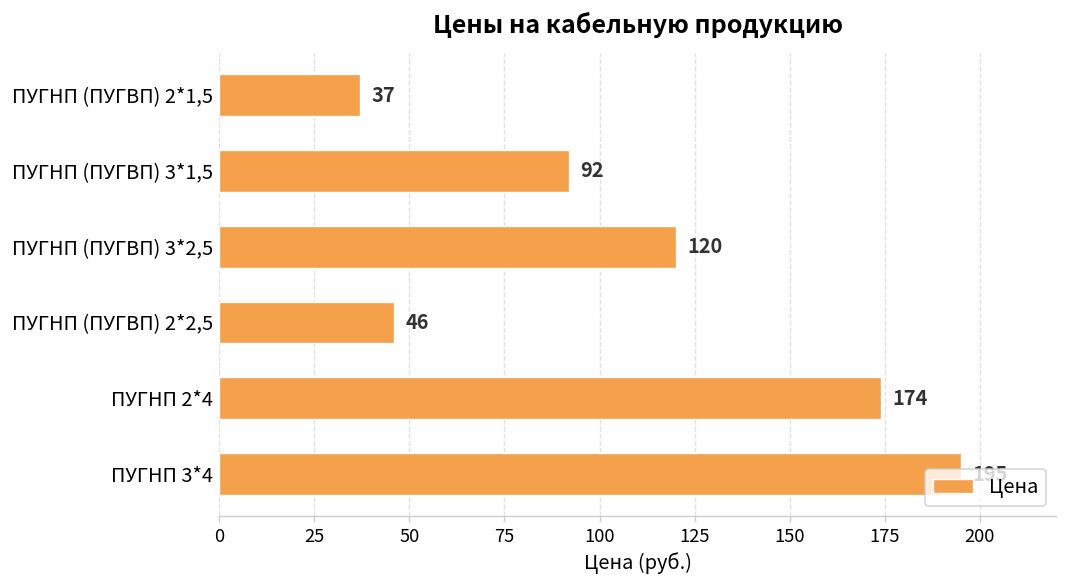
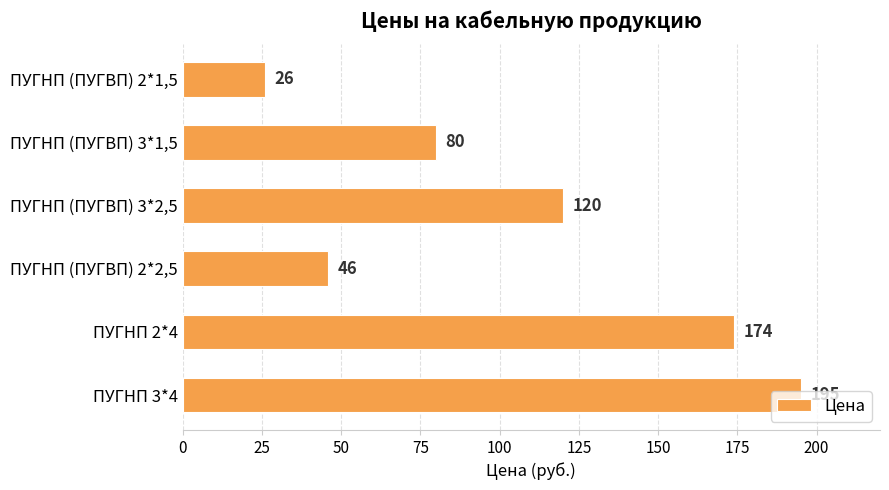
ПУГНП (ПУГВП) 2*1,5: 37 -> 26
ПУГНП (ПУГВП) 3*1,5: 92 -> 80
